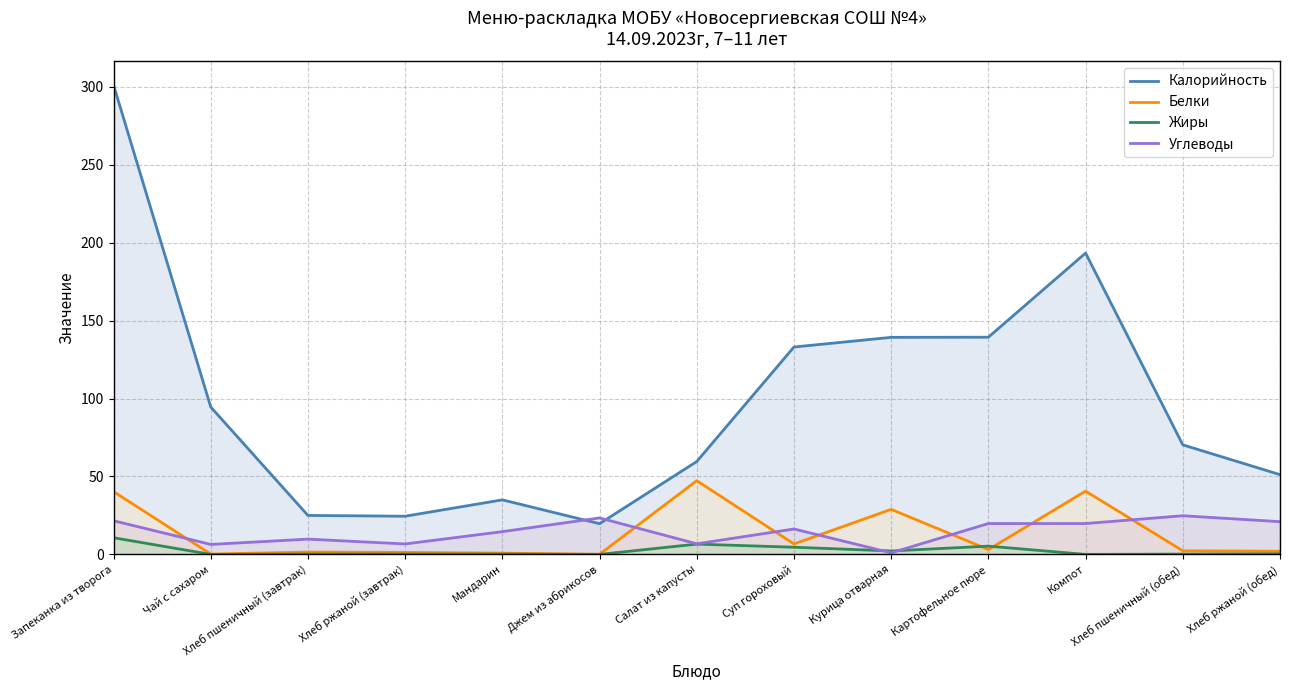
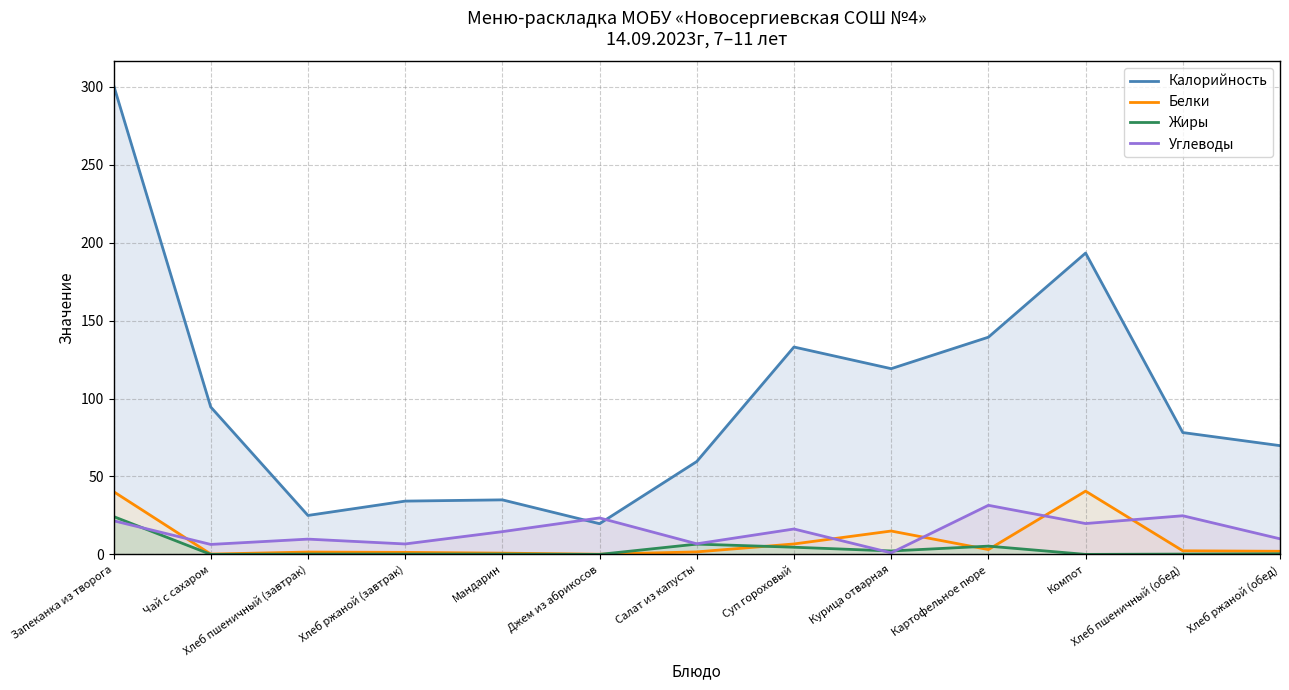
Жиры, Запеканка из творога: 11 -> 24
Калорийность, Хлеб ржаной (завтрак): 25 -> 34
Белки, Салат из капусты: 47 -> 2
Калорийность, Курица отварная: 139 -> 119
Белки, Курица отварная: 29 -> 15
Углеводы, Картофельное пюре: 20 -> 32
Калорийность, Хлеб пшеничный (обед): 70 -> 78
Калорийность, Хлеб ржаной (обед): 51 -> 70
Углеводы, Хлеб ржаной (обед): 21 -> 10
